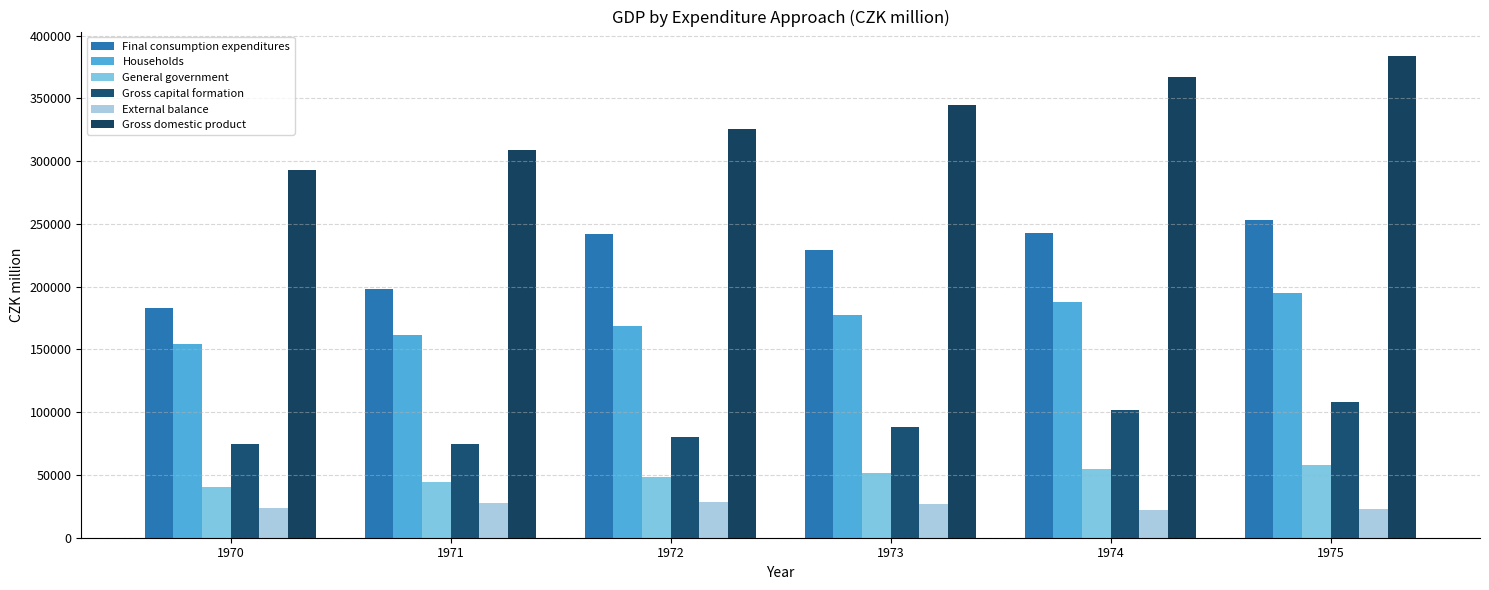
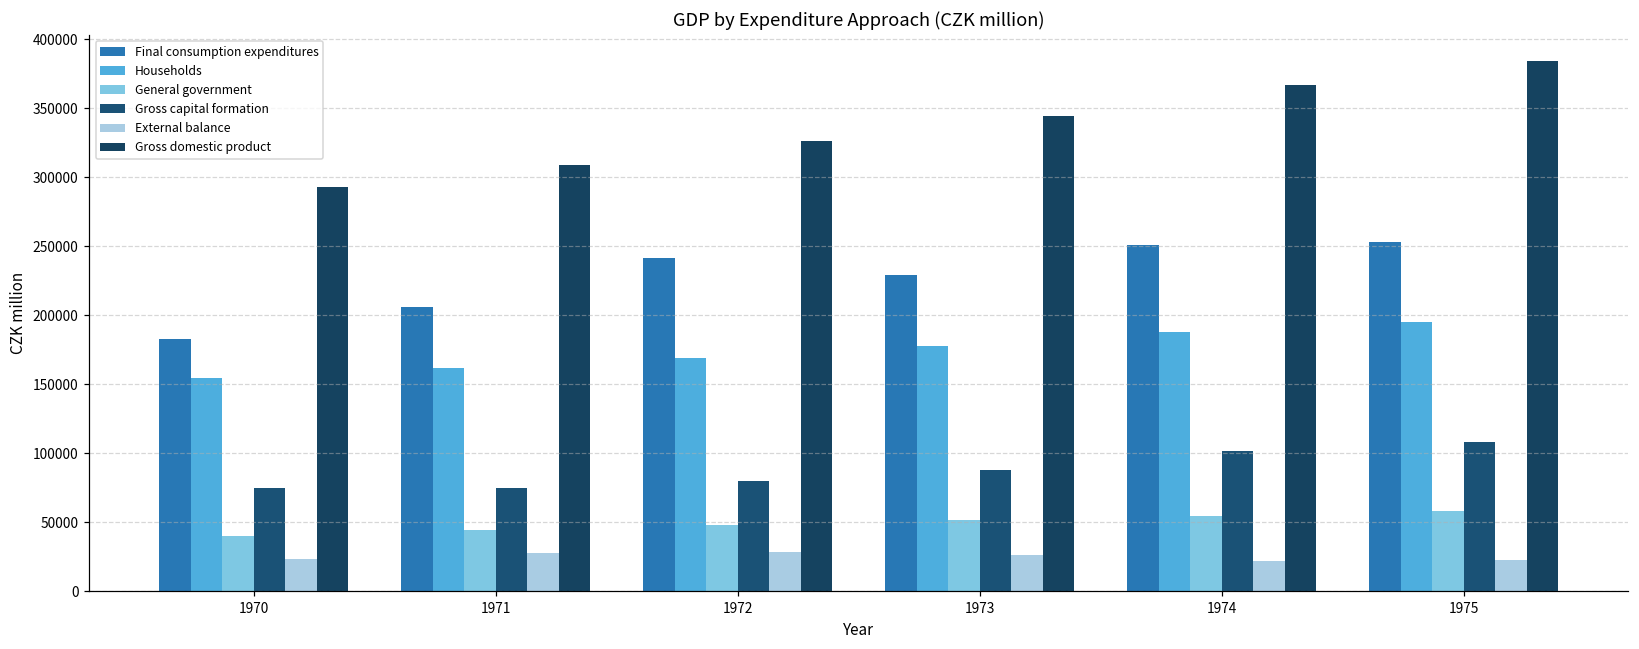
Final consumption expenditures, 1971: 198000 -> 206000
Final consumption expenditures, 1974: 243000 -> 251000
